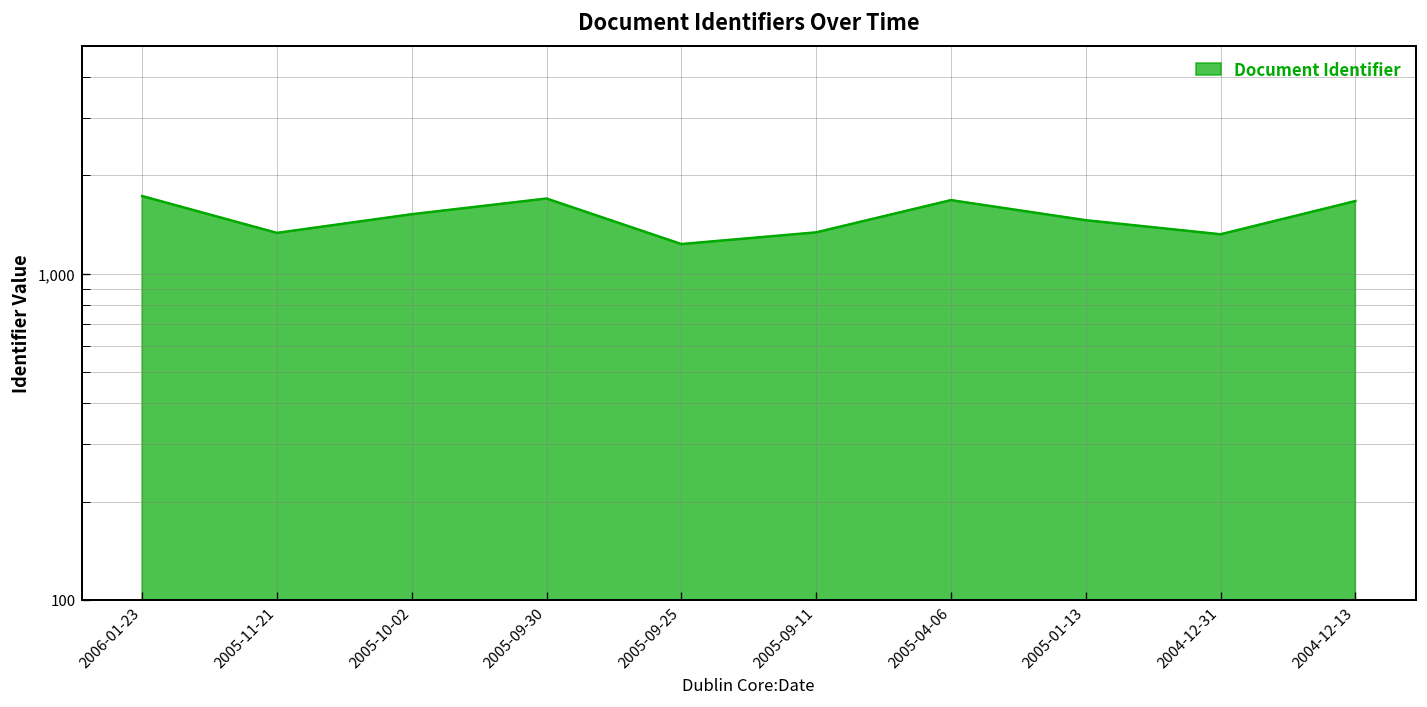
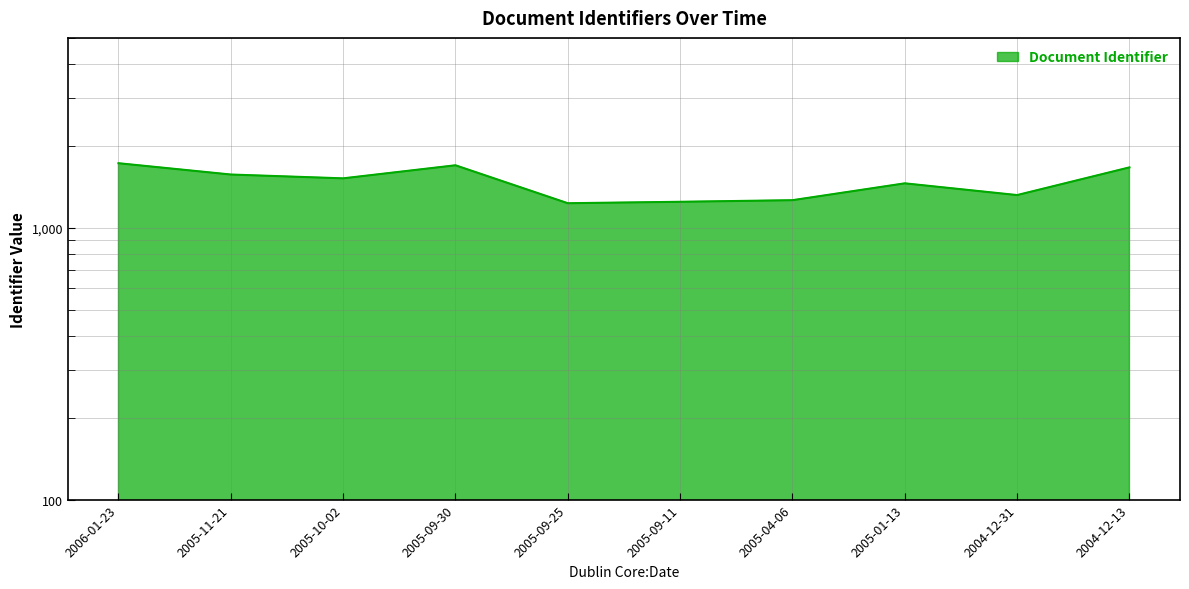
2005-11-21: 1,300 -> 1,600
2005-09-11: 1,300 -> 1,200
2005-04-06: 1,700 -> 1,300
